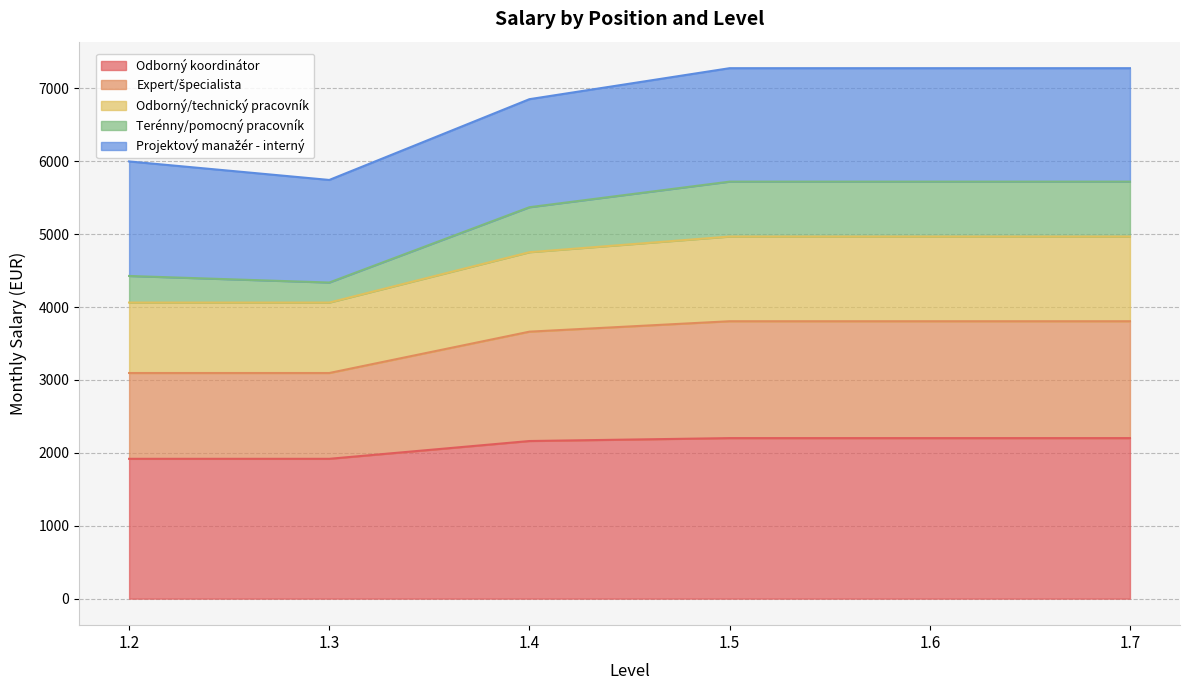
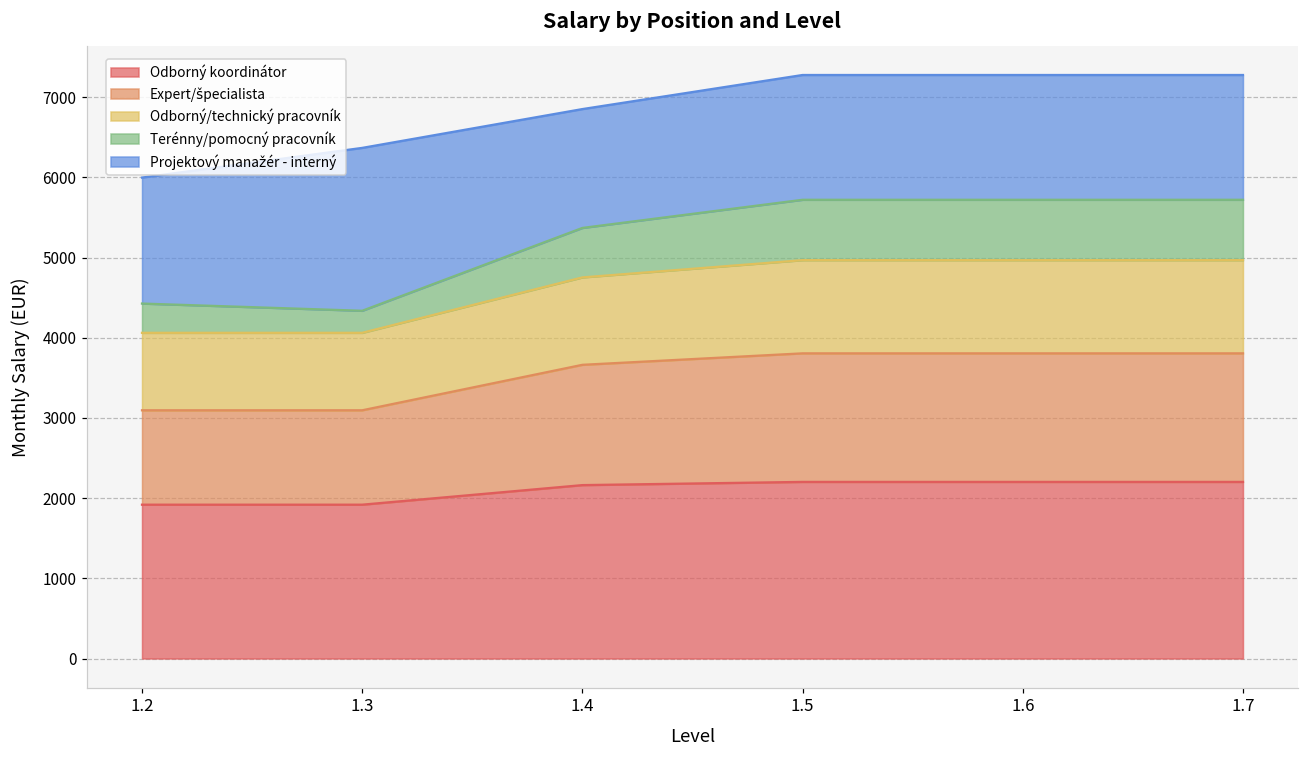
Projektový manažér - interný, 1.3: 1400 -> 2000
